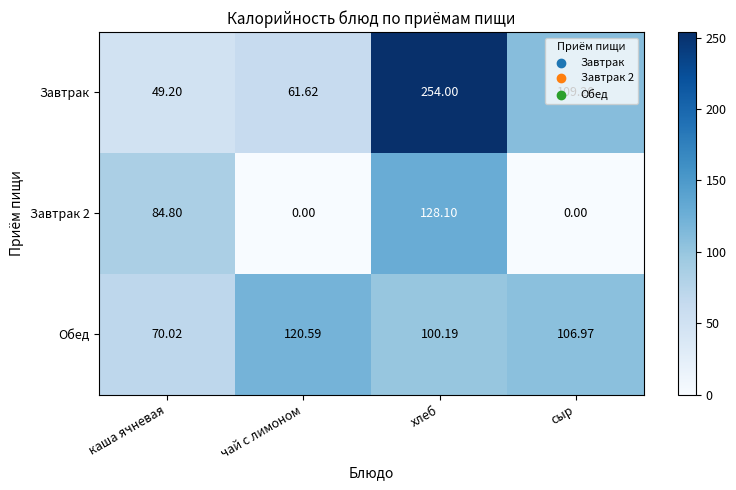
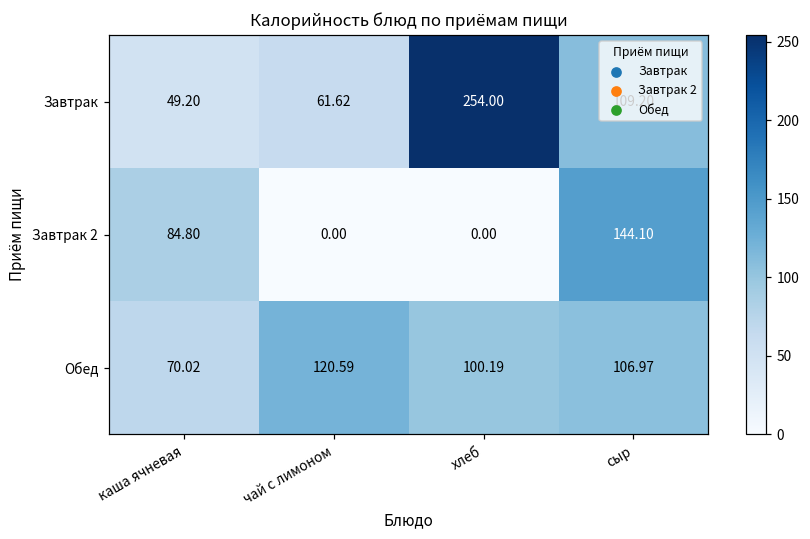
Завтрак 2, хлеб: 128.10 -> 0.00
Завтрак 2, сыр: 0.00 -> 144.10
